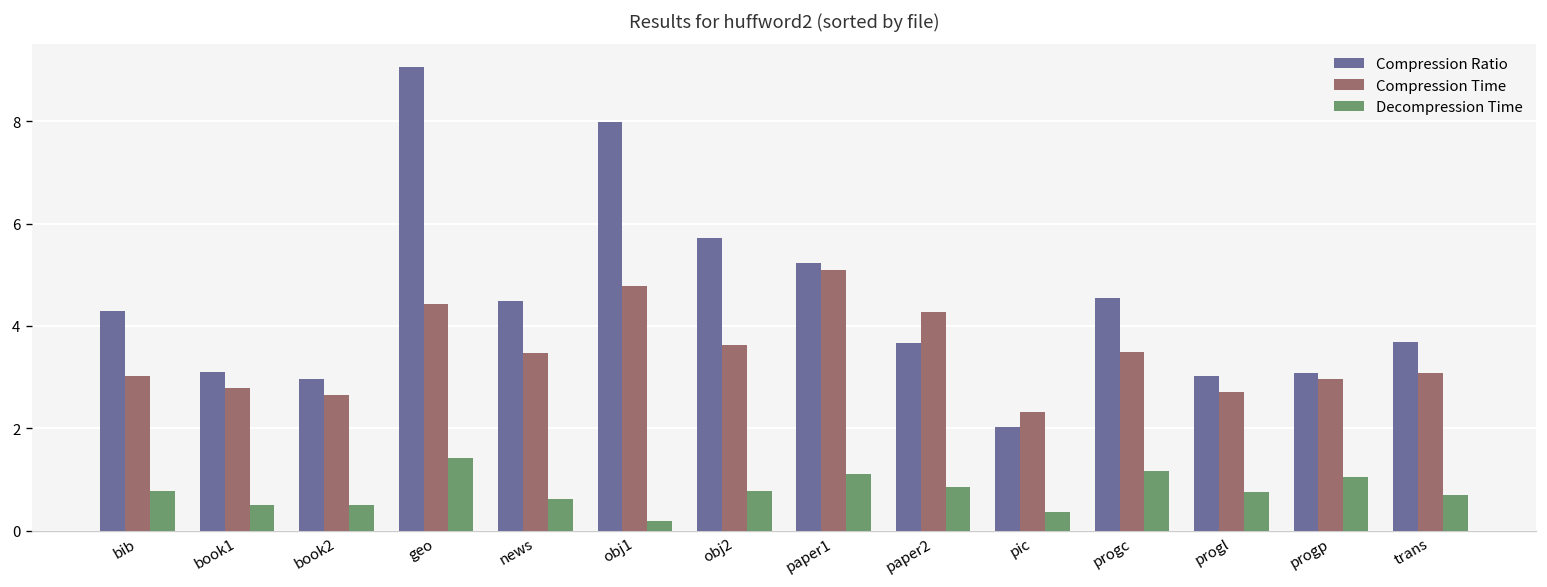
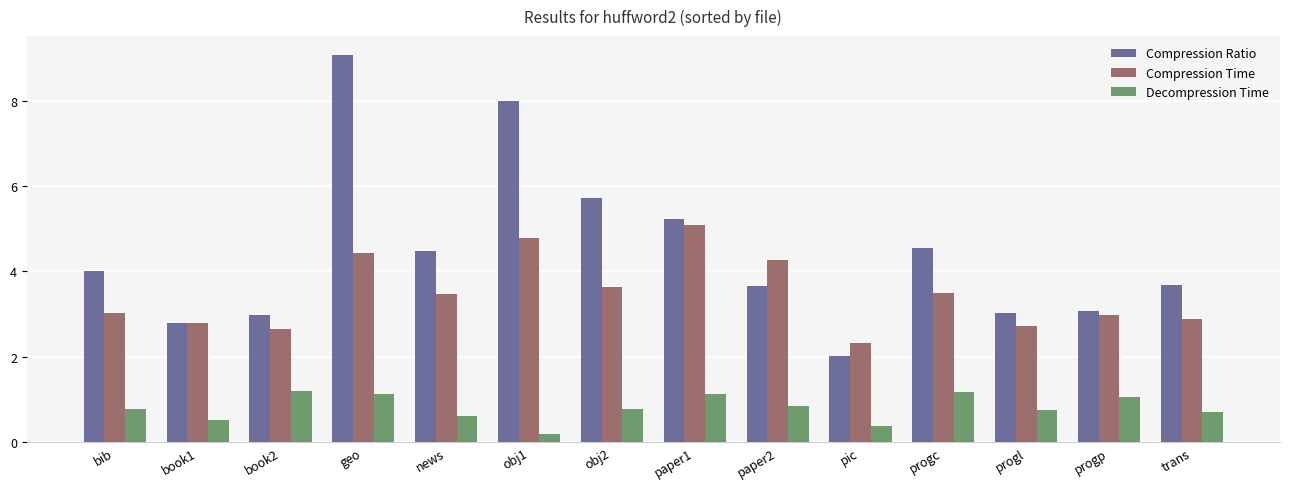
Compression Ratio, bib: 4.3 -> 4.0
Compression Ratio, book1: 3.1 -> 2.8
Decompression Time, book2: 0.5 -> 1.2
Decompression Time, geo: 1.4 -> 1.1
Compression Time, trans: 3.1 -> 2.9
